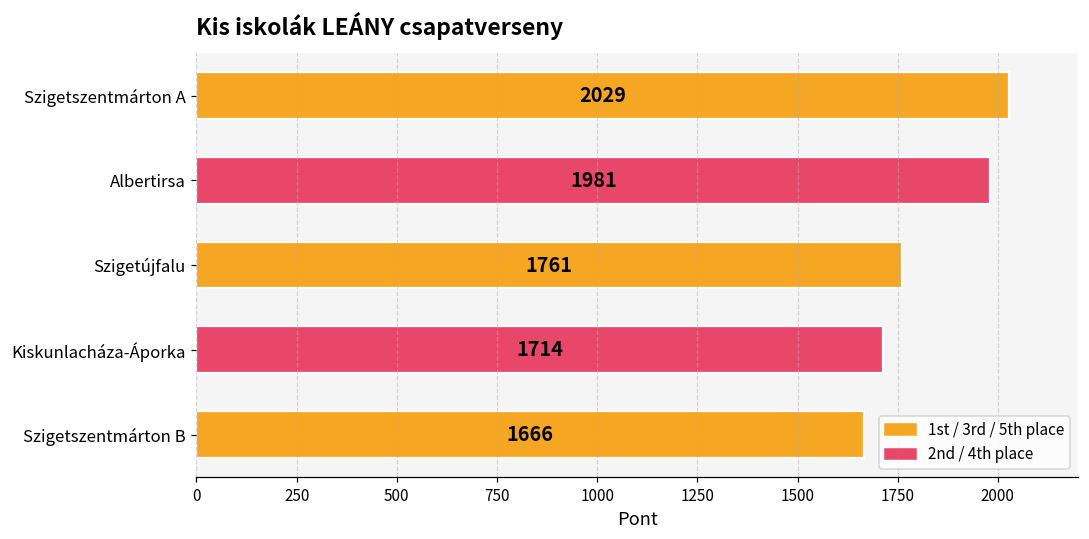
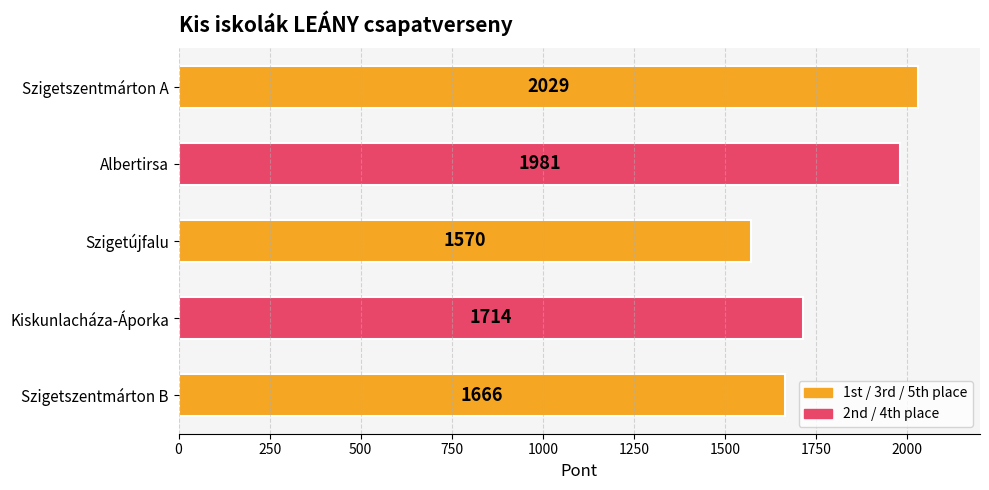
Szigetújfalu: 1761 -> 1570
